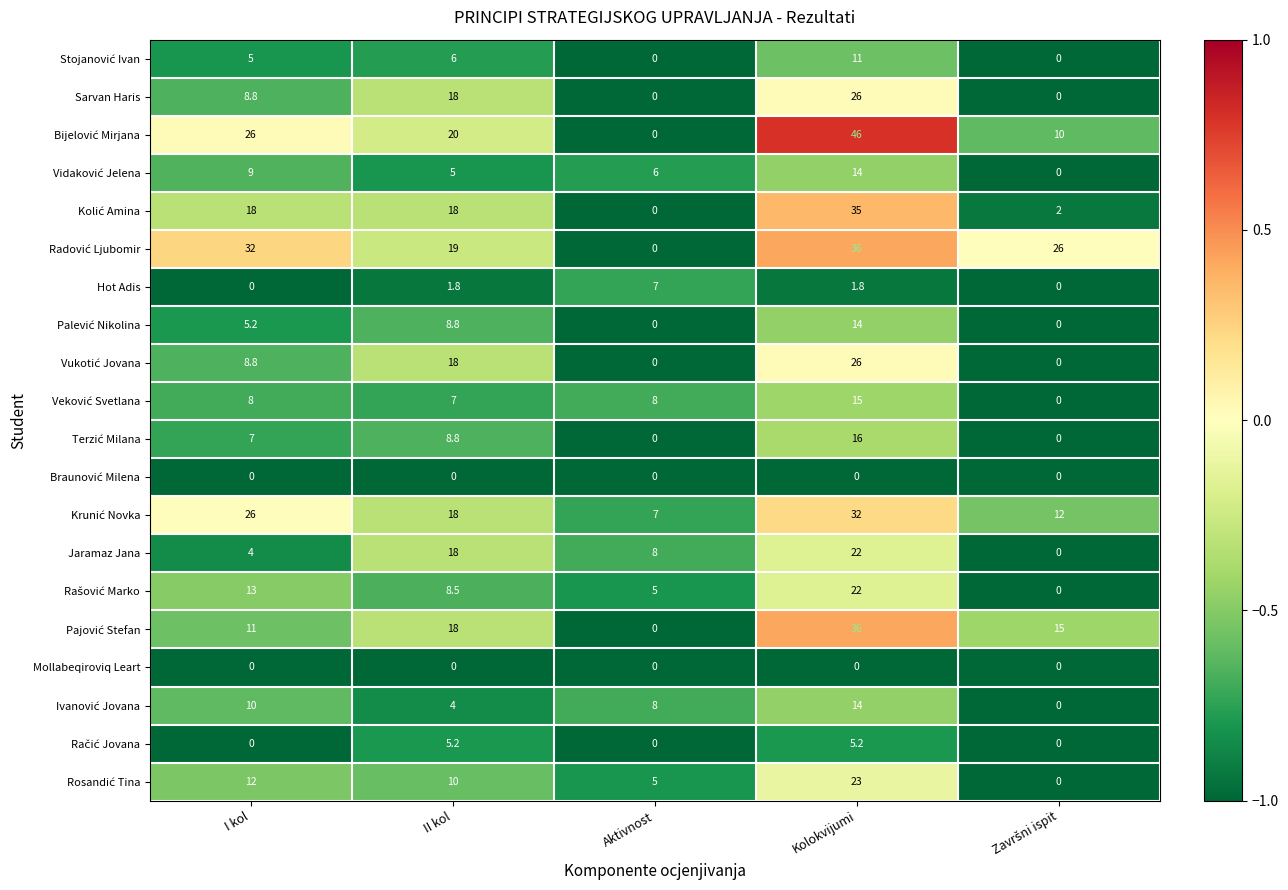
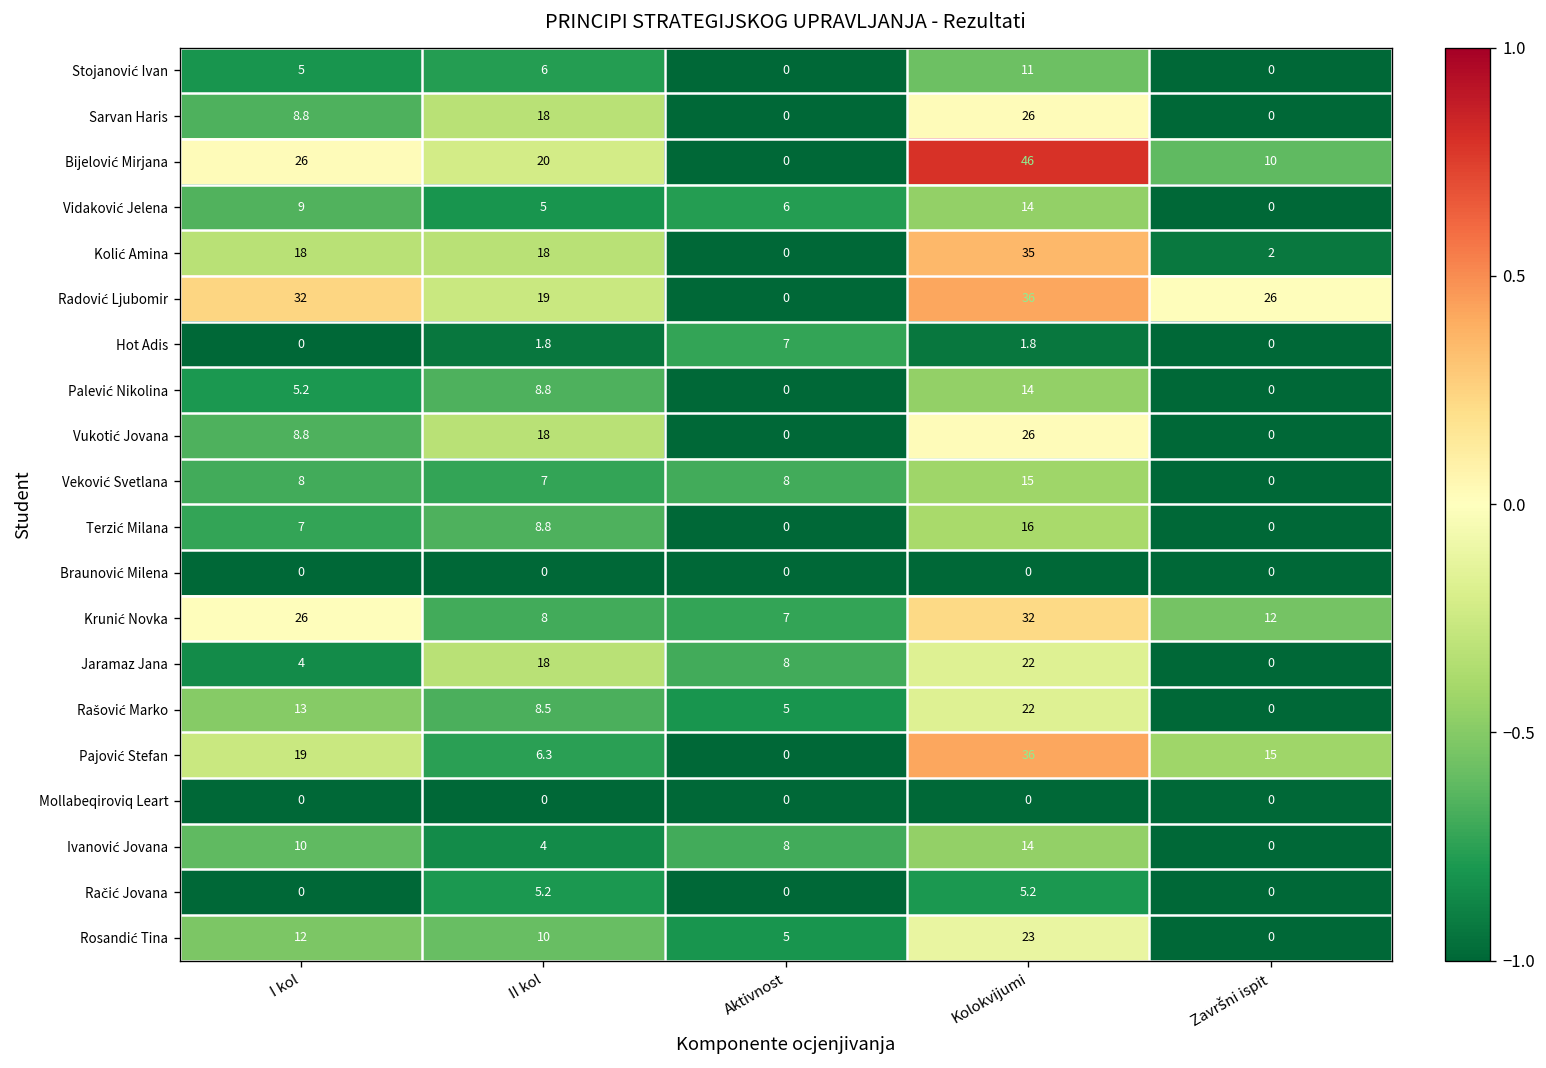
Krunić Novka, II kol: 18 -> 8
Pajović Stefan, I kol: 11 -> 19
Pajović Stefan, II kol: 18 -> 6.3
